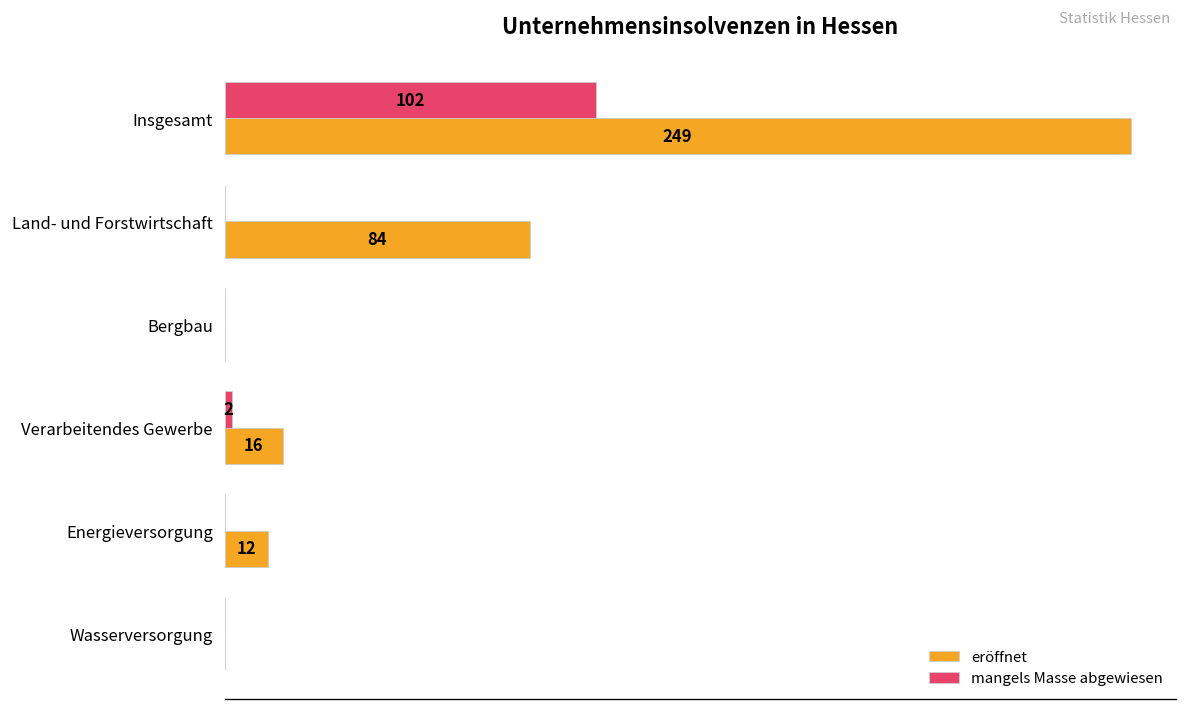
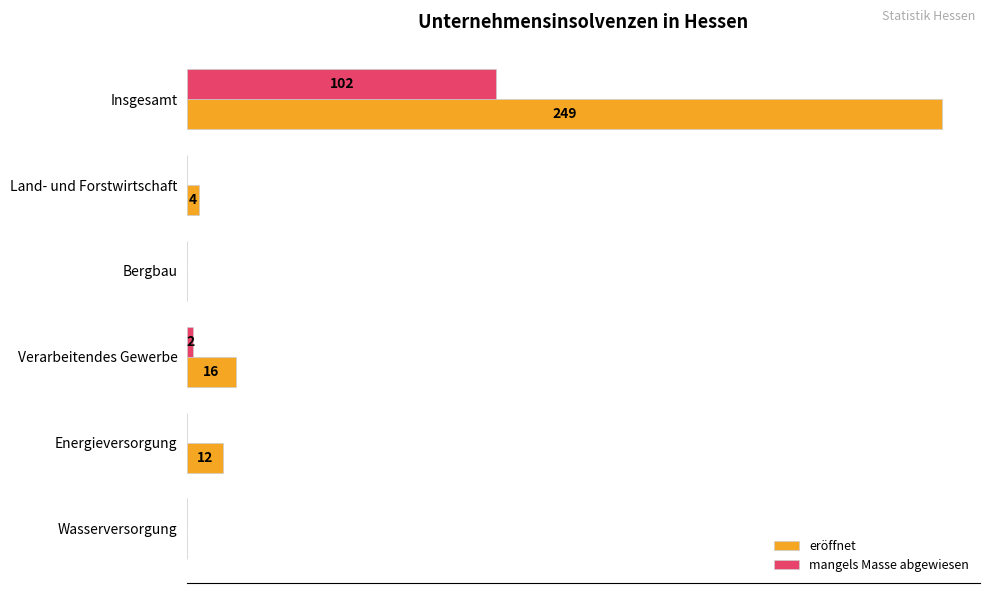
eröffnet, Land- und Forstwirtschaft: 84 -> 4
